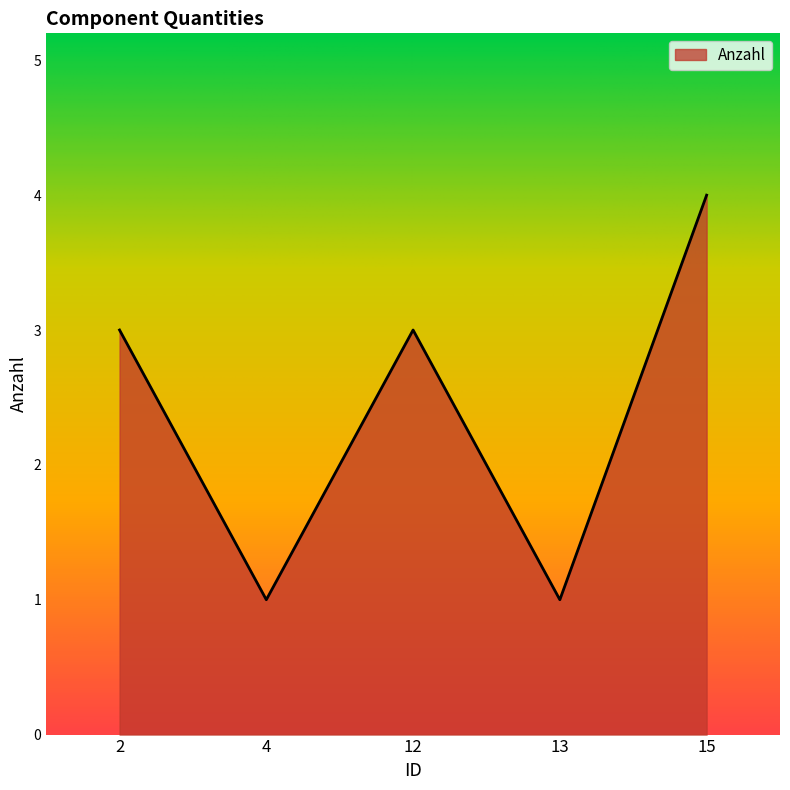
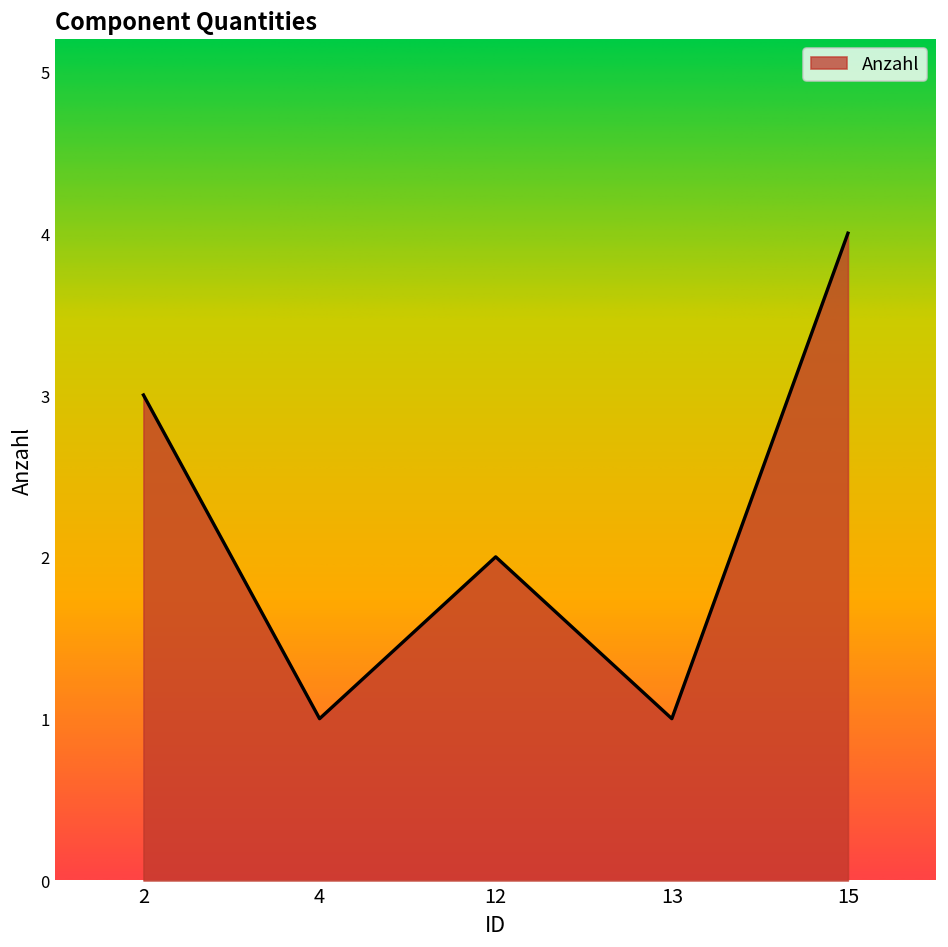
12: 3 -> 2
